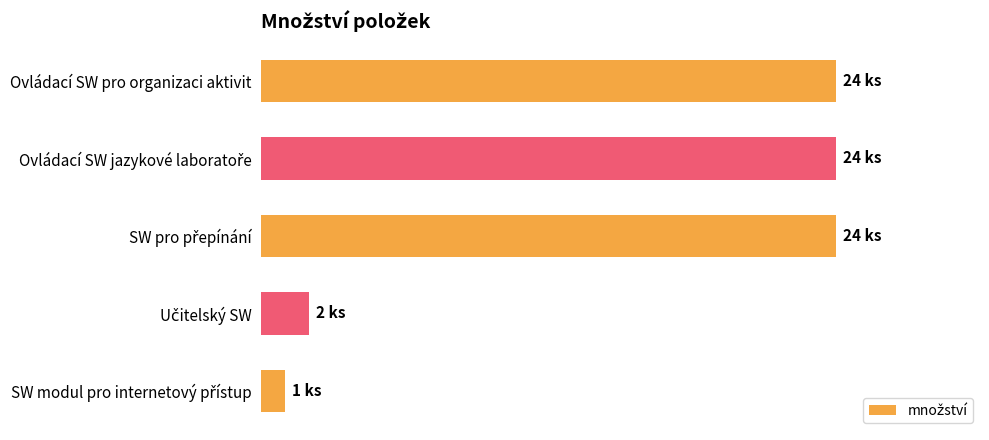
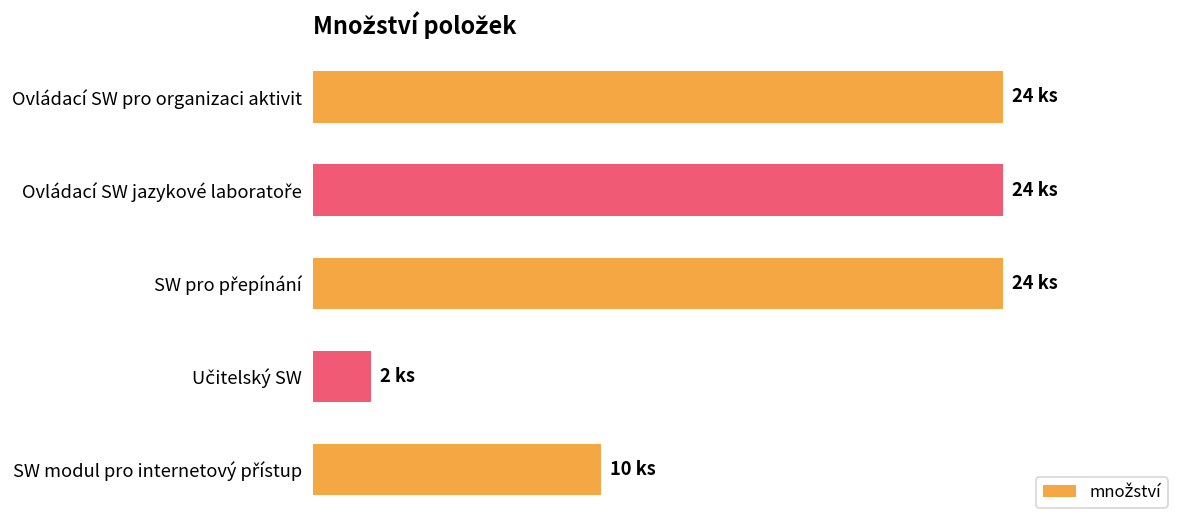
SW modul pro internetový přístup: 1 -> 10
